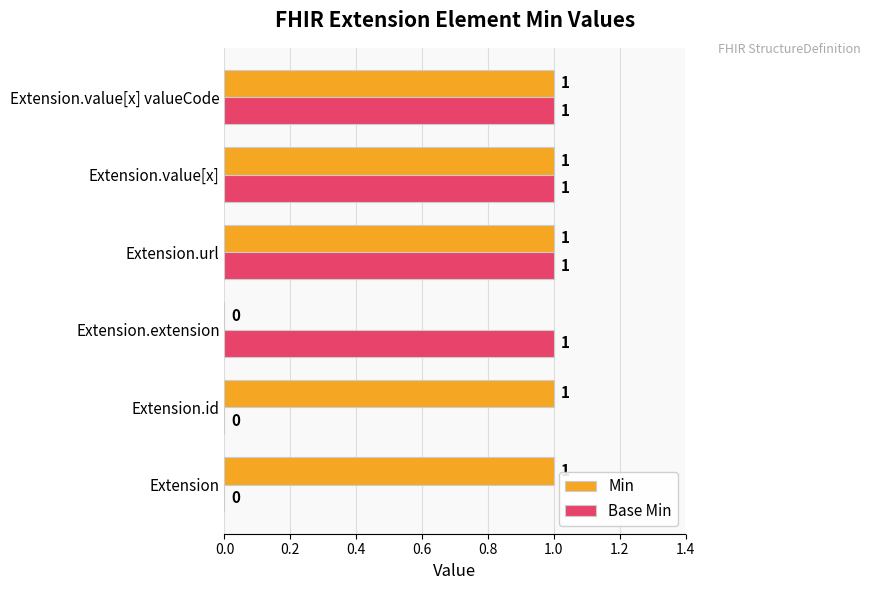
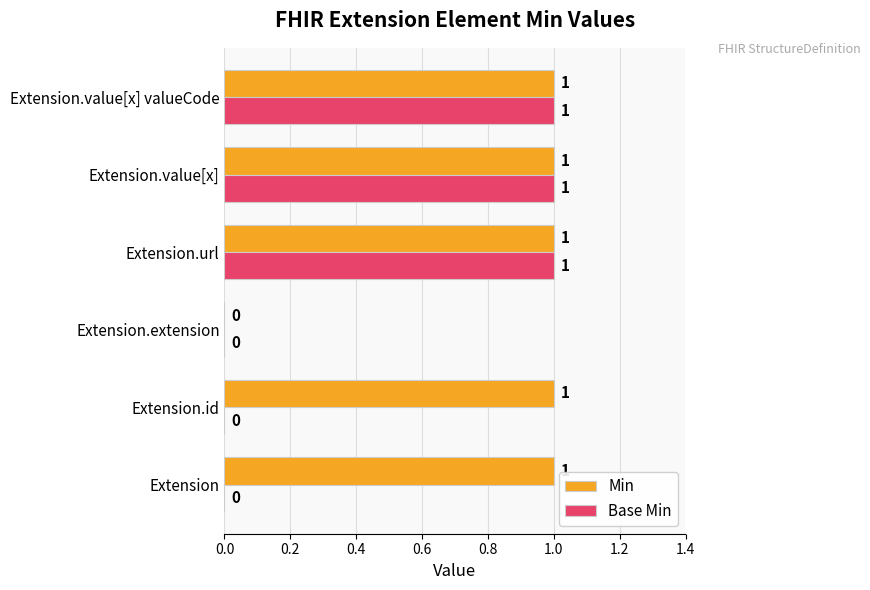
Base Min, Extension.extension: 1 -> 0
